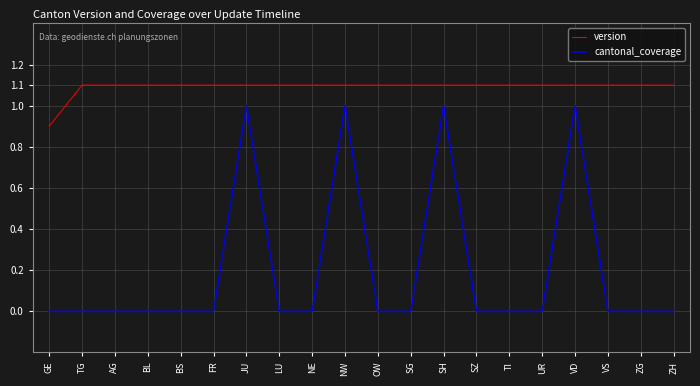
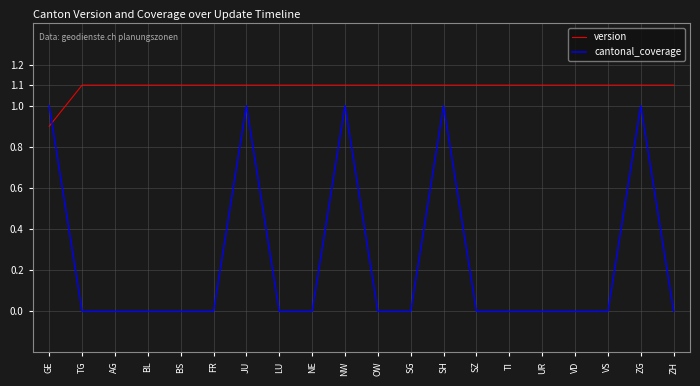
cantonal_coverage, GE: 0 -> 1
cantonal_coverage, VD: 1 -> 0
cantonal_coverage, ZG: 0 -> 1
